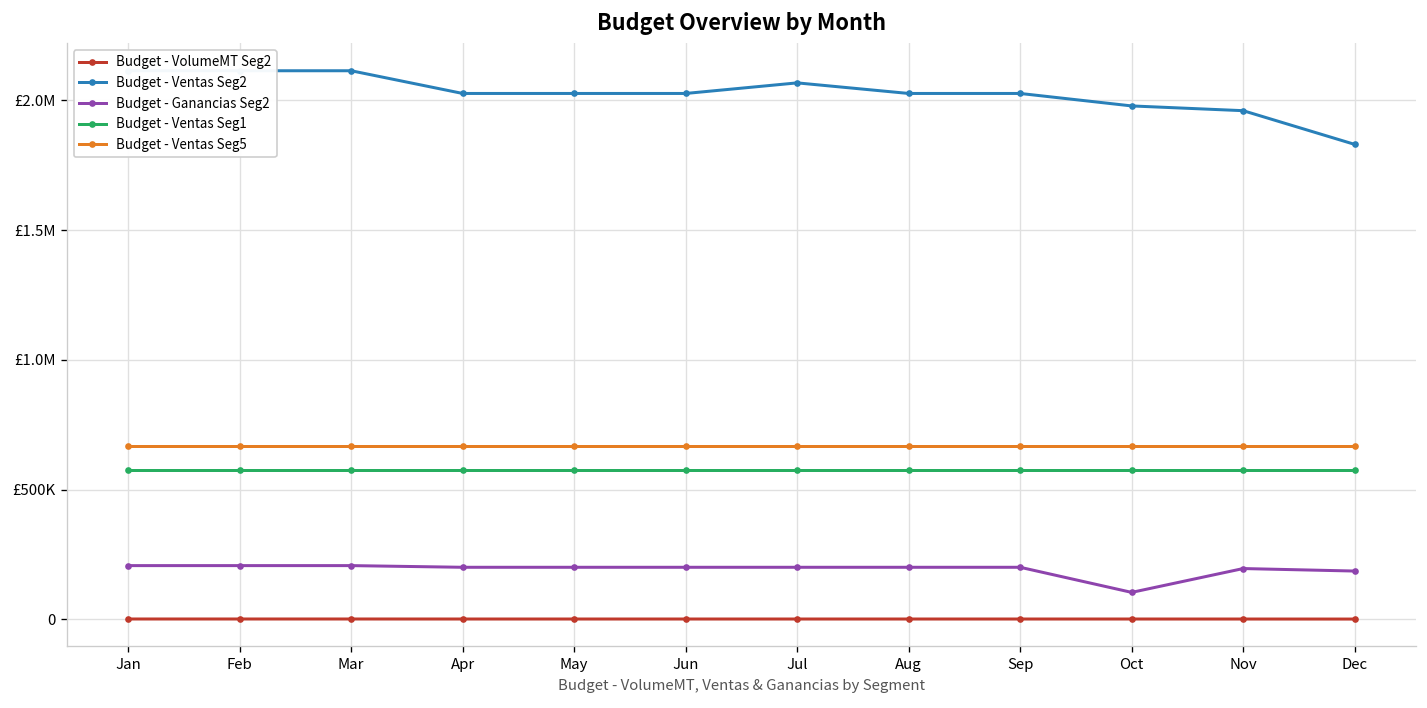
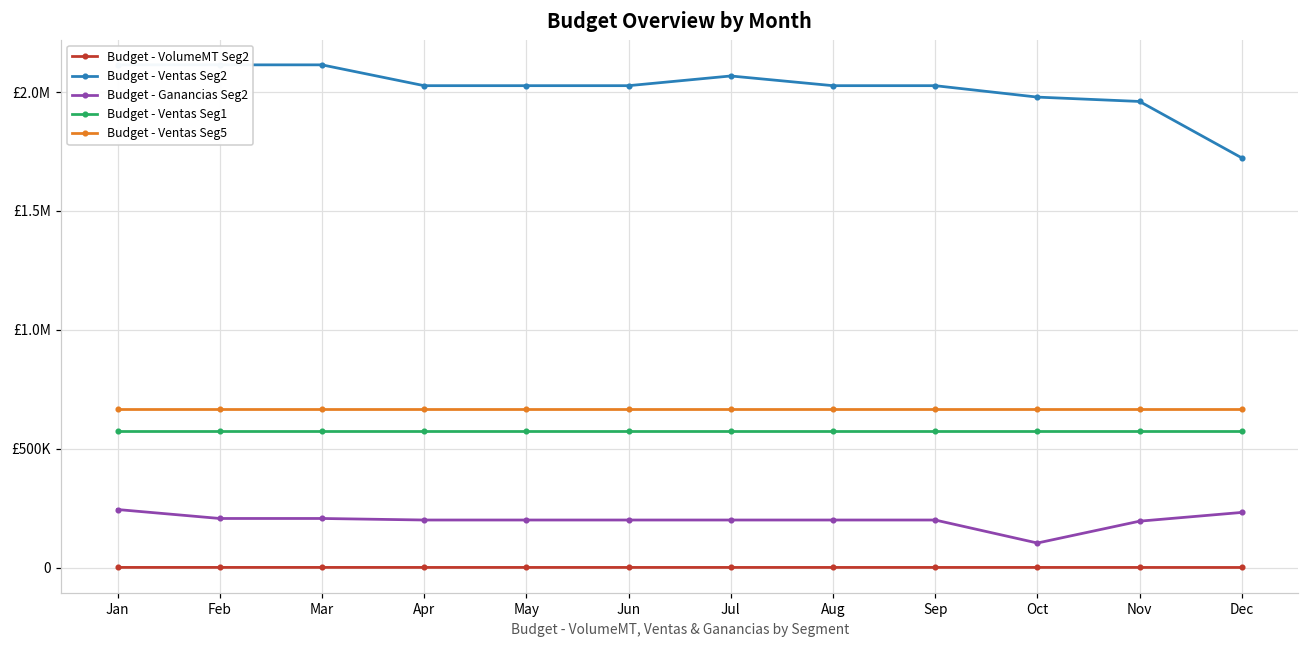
Budget - Ganancias Seg2, Jan: £210000 -> £240000
Budget - Ventas Seg2, Dec: £1830000 -> £1720000
Budget - Ganancias Seg2, Dec: £190000 -> £230000
